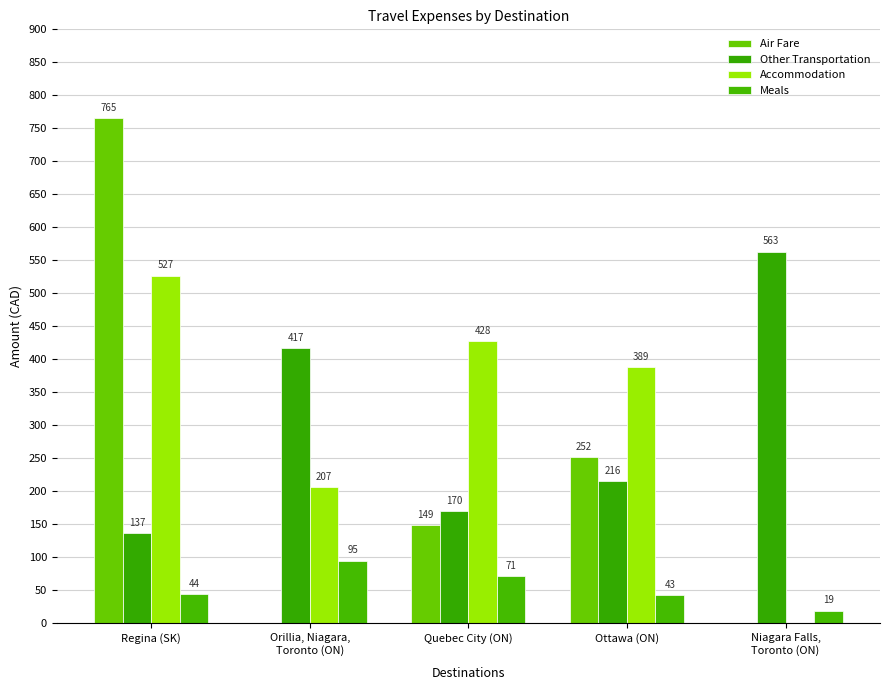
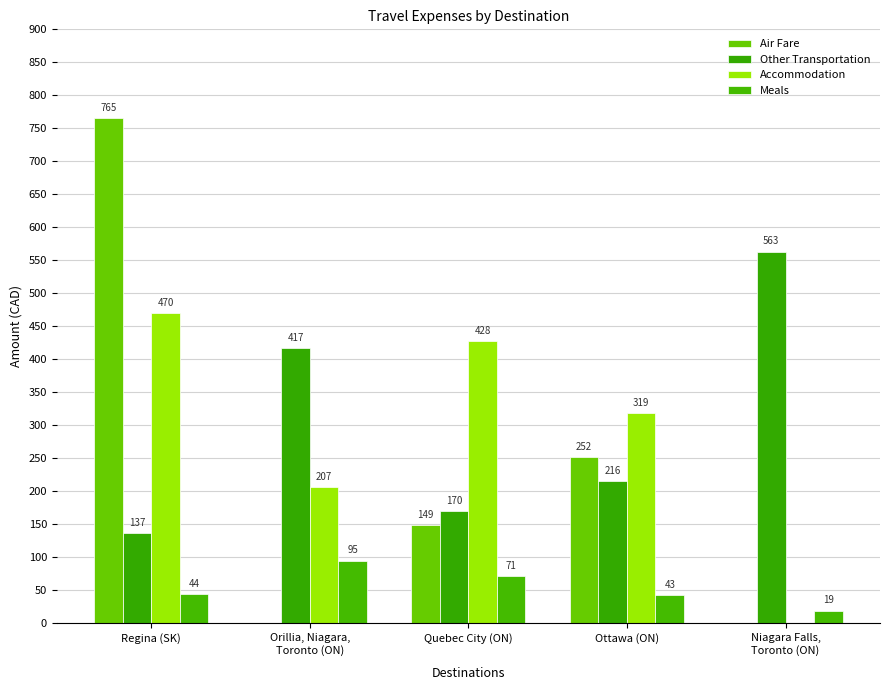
Accommodation, Regina (SK): 527 -> 470
Accommodation, Ottawa (ON): 389 -> 319
